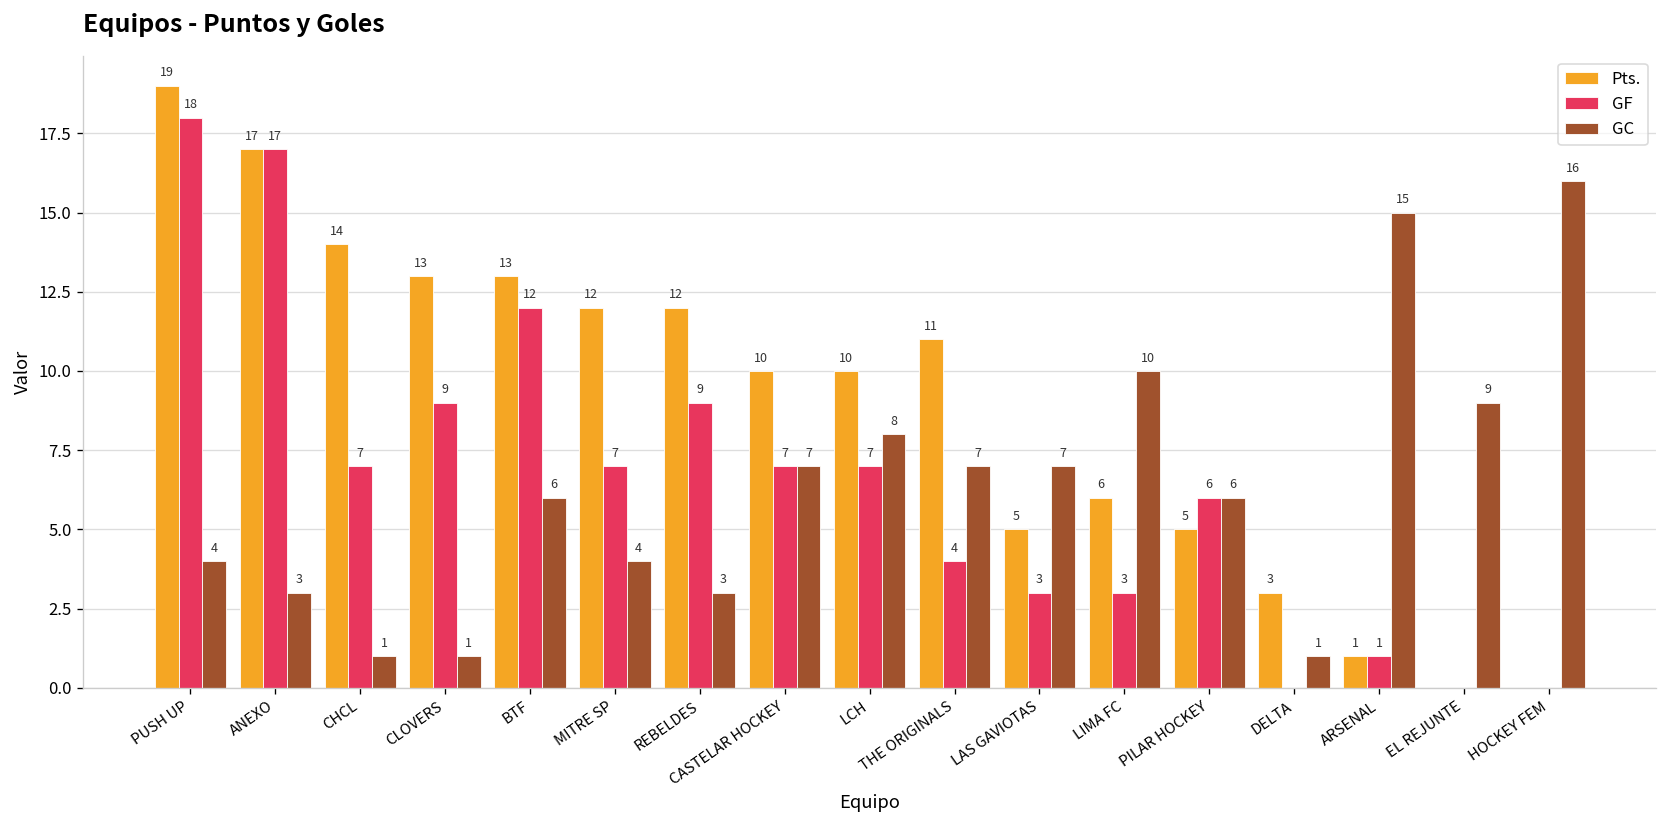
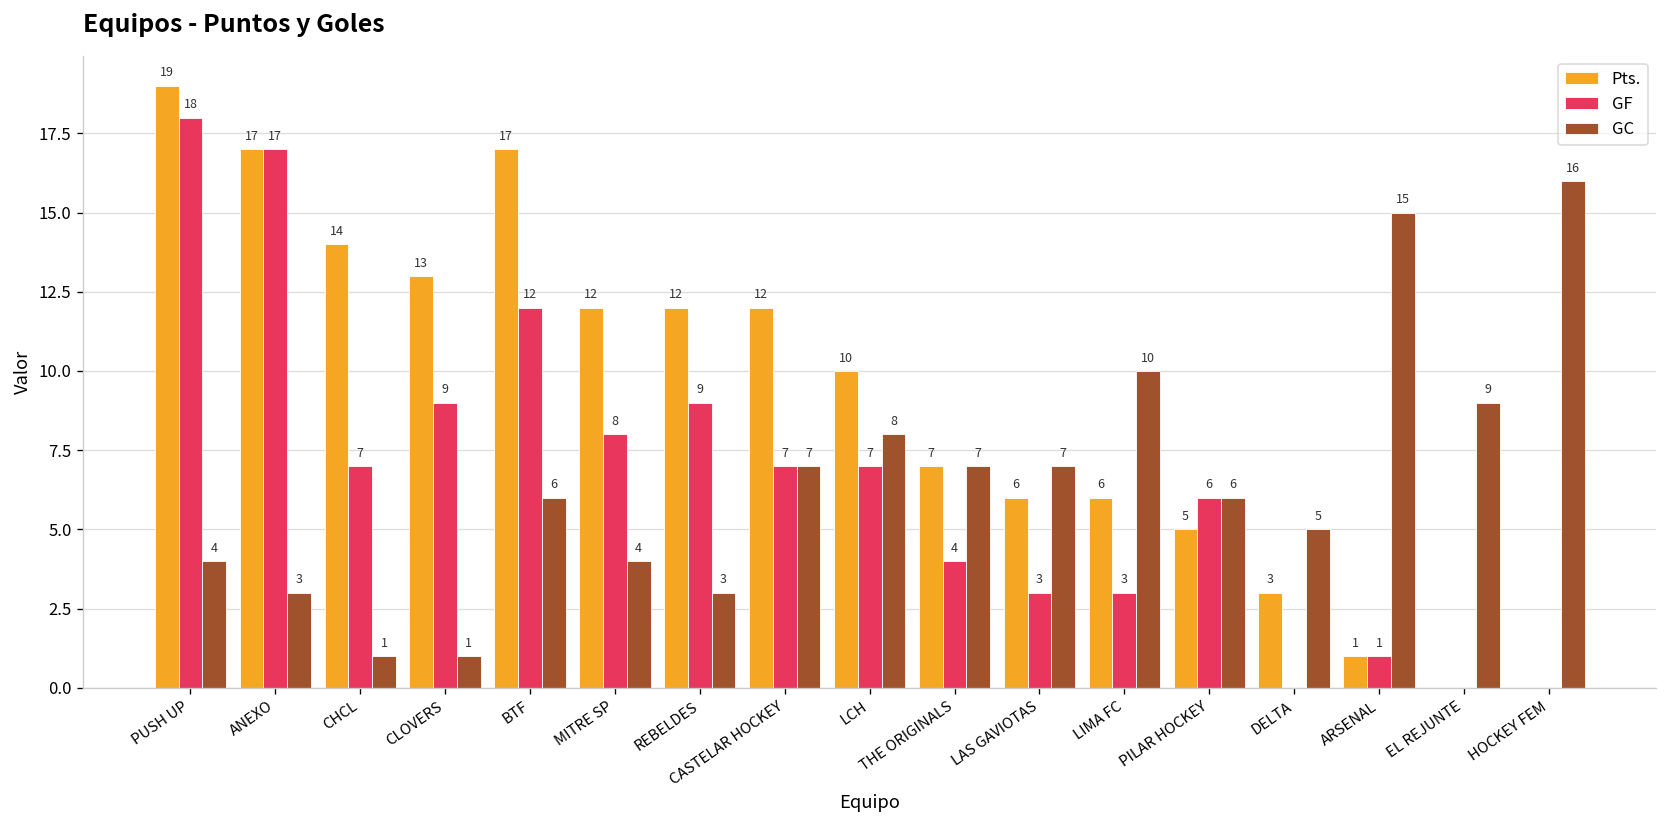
Pts., BTF: 13 -> 17
GF, MITRE SP: 7 -> 8
Pts., CASTELAR HOCKEY: 10 -> 12
Pts., THE ORIGINALS: 11 -> 7
Pts., LAS GAVIOTAS: 5 -> 6
GC, DELTA: 1 -> 5
